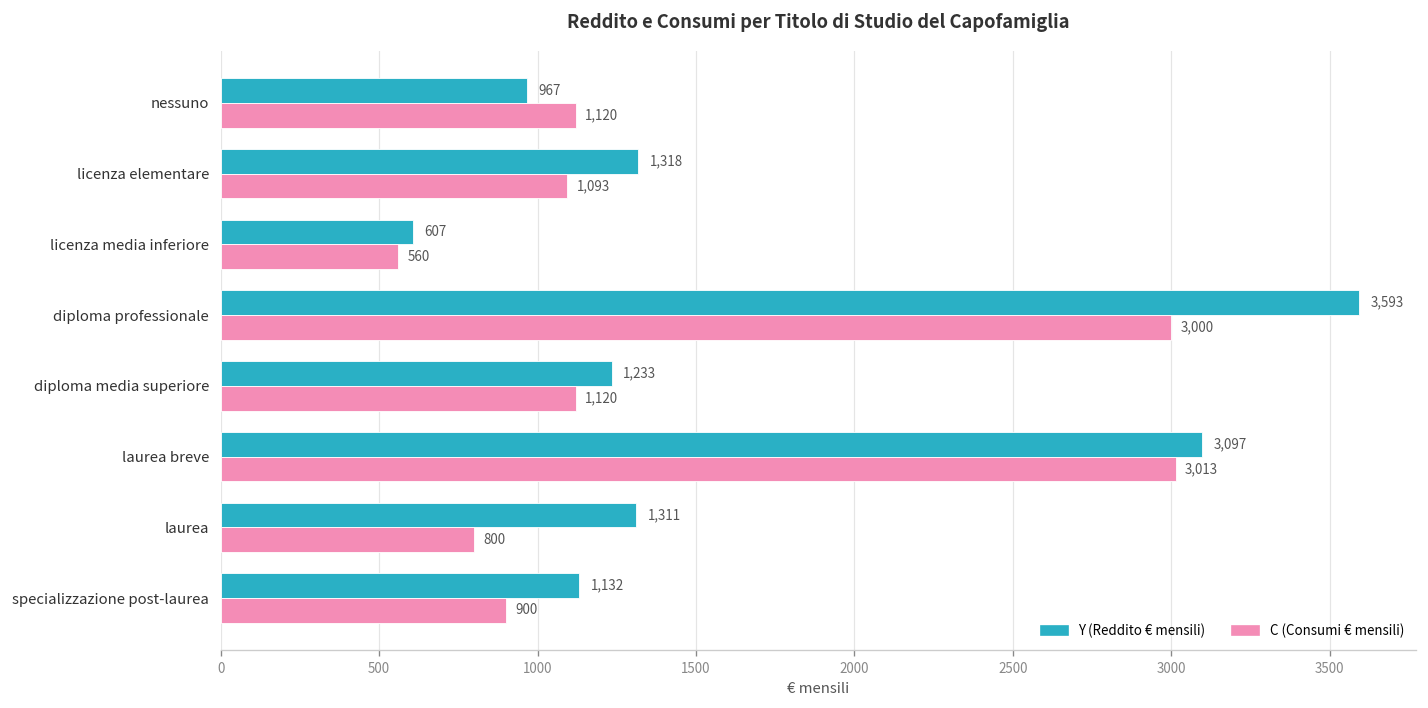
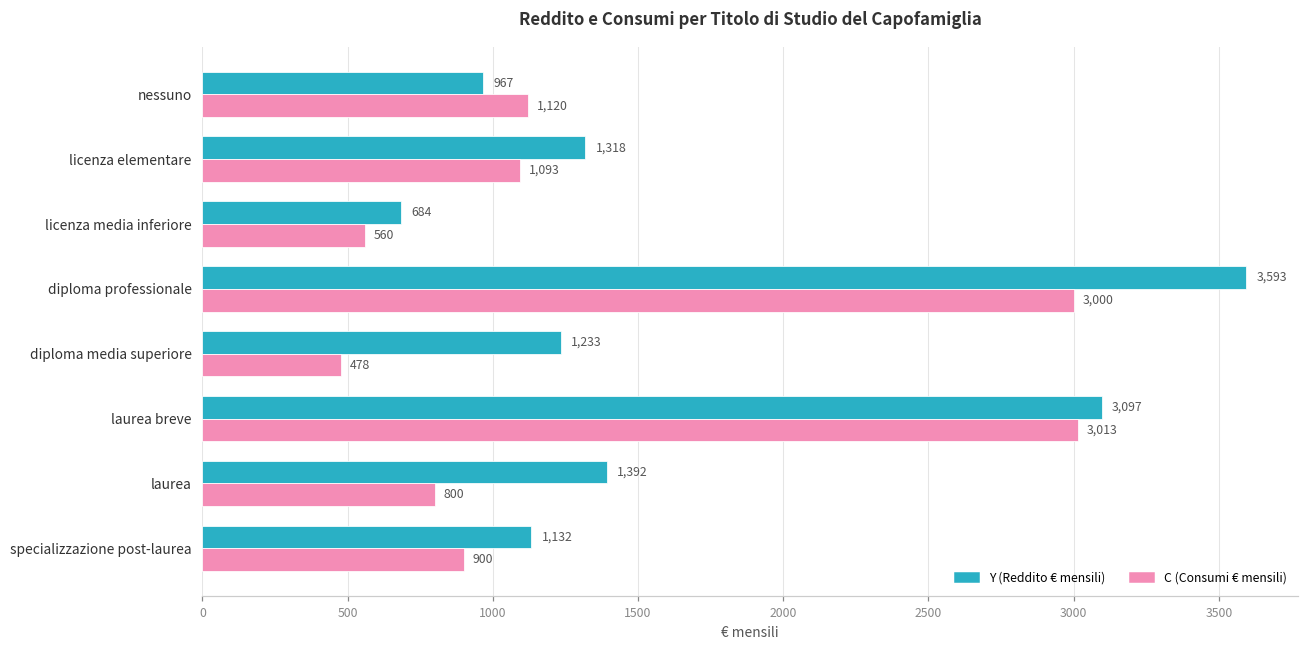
Y (Reddito € mensili), licenza media inferiore: 607 -> 684
C (Consumi € mensili), diploma media superiore: 1,120 -> 478
Y (Reddito € mensili), laurea: 1,311 -> 1,392
